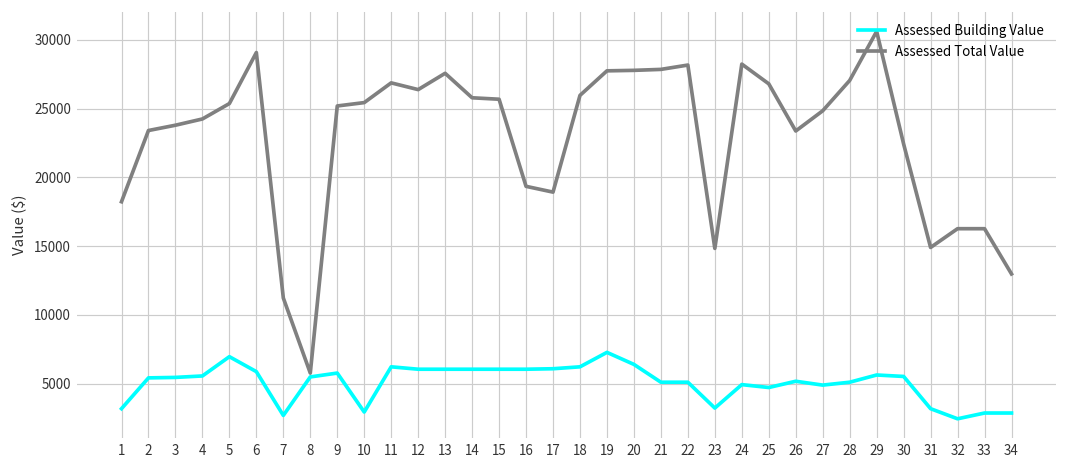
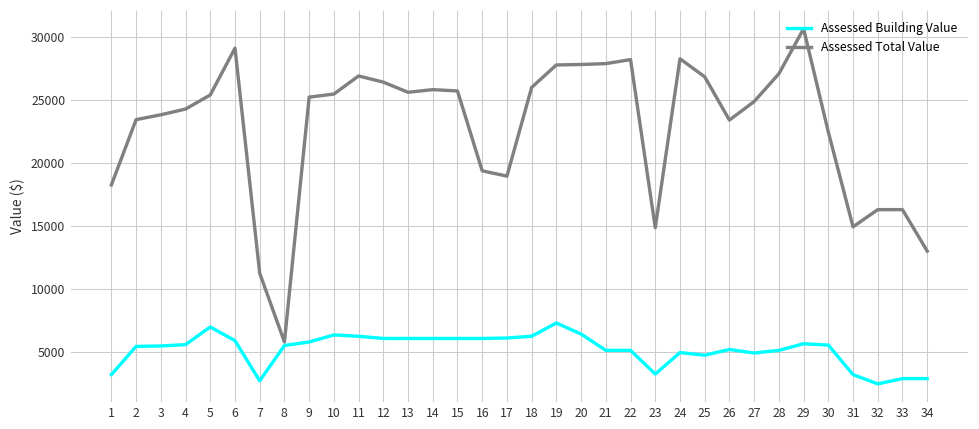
Assessed Building Value, 10: 2900 -> 6300
Assessed Total Value, 13: 27600 -> 25600
